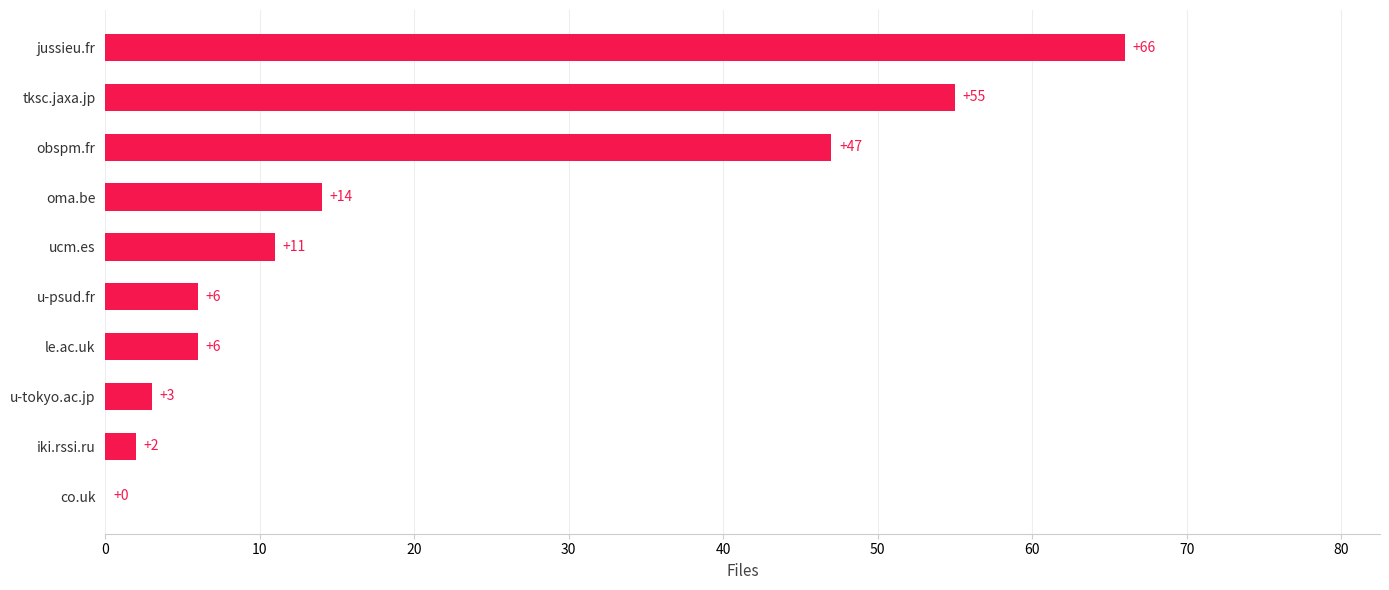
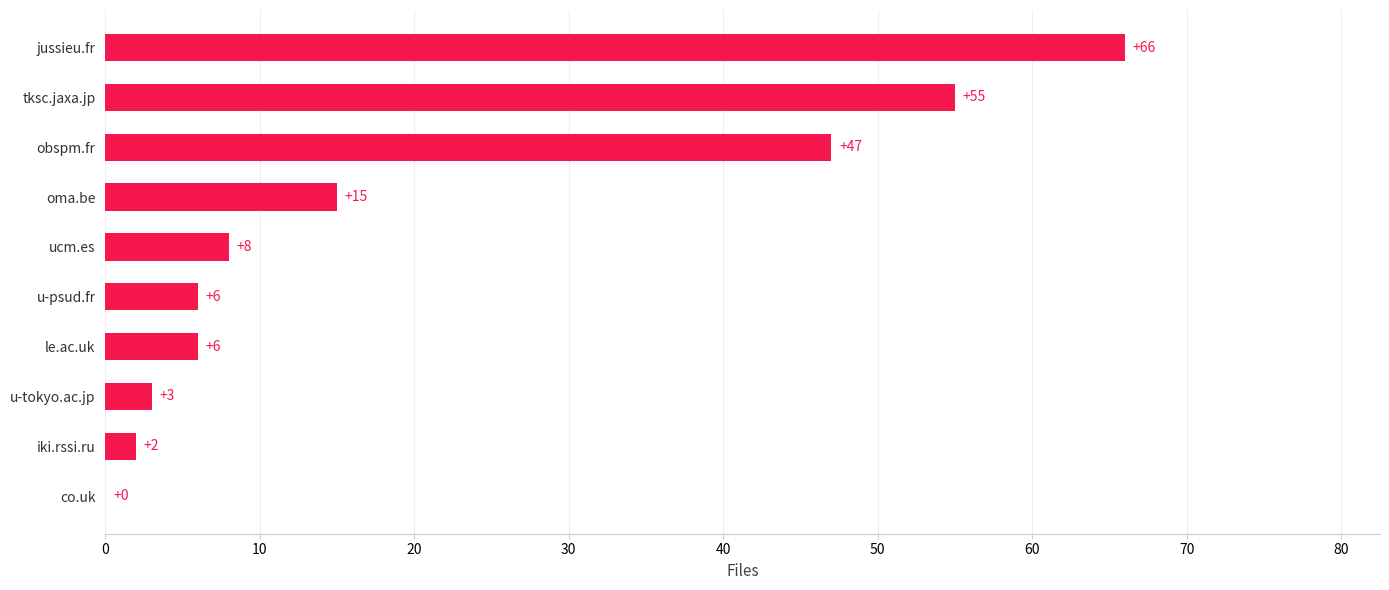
oma.be: +14 -> +15
ucm.es: +11 -> +8
